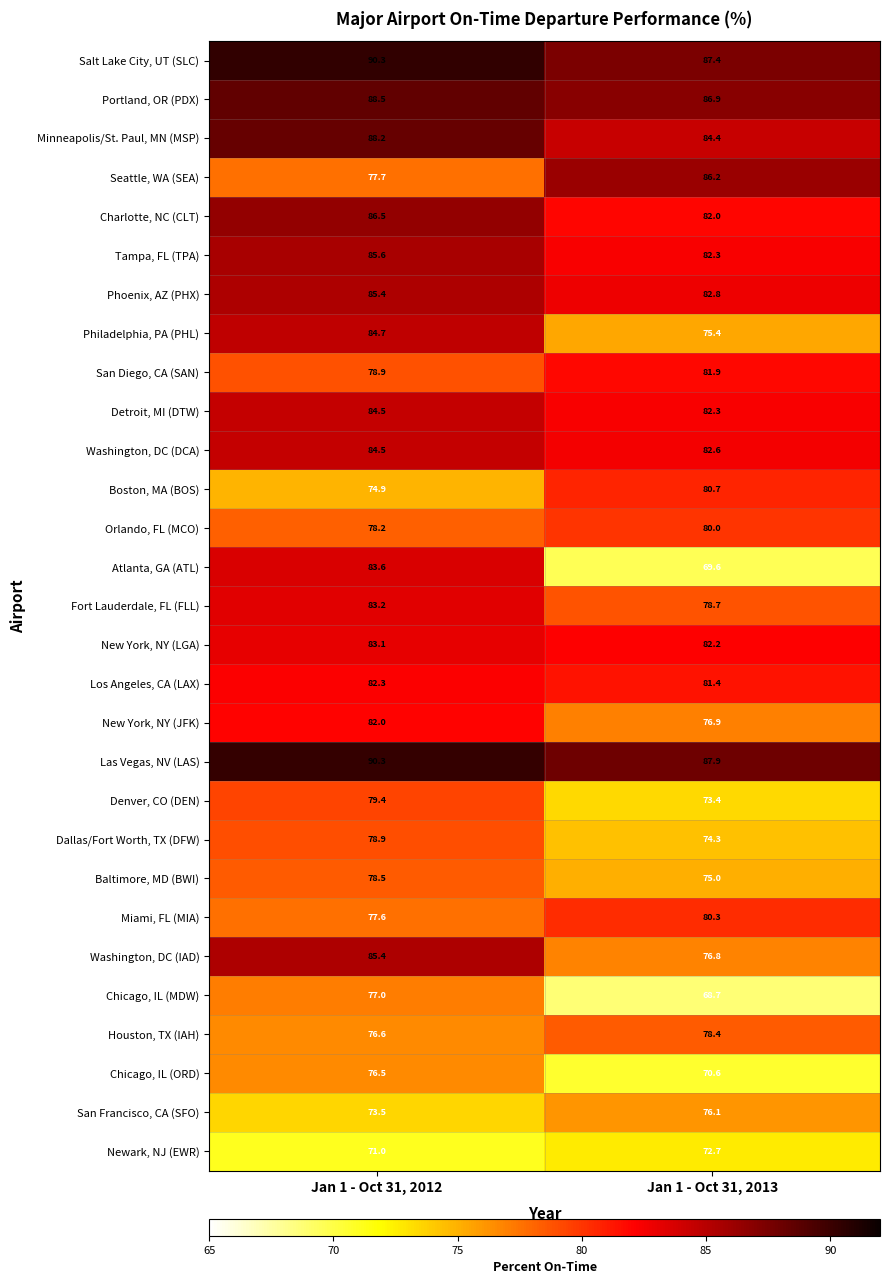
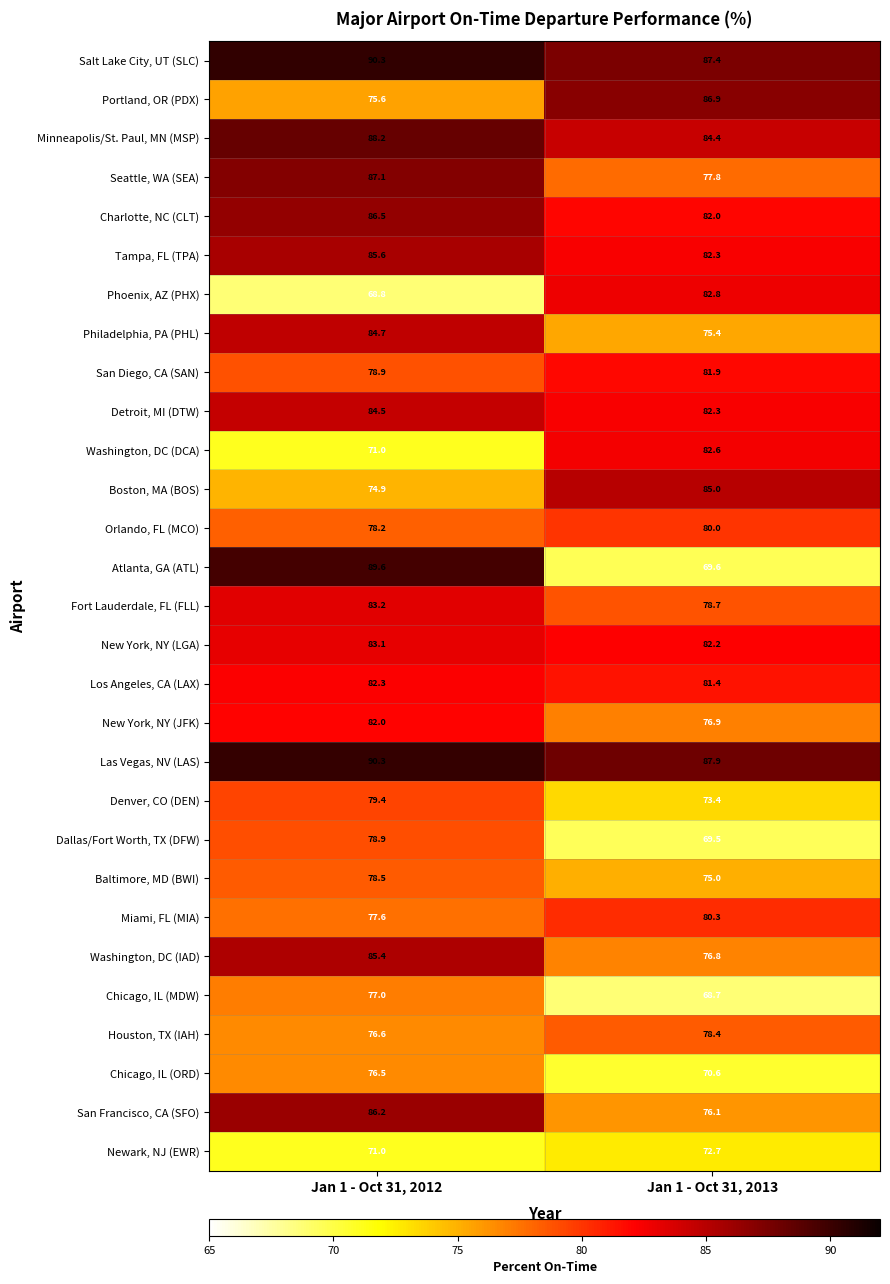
Portland, OR (PDX), Jan 1 - Oct 31, 2012: 88.5 -> 75.6
Seattle, WA (SEA), Jan 1 - Oct 31, 2012: 77.7 -> 87.1
Seattle, WA (SEA), Jan 1 - Oct 31, 2013: 86.2 -> 77.8
Phoenix, AZ (PHX), Jan 1 - Oct 31, 2012: 85.4 -> 68.8
Washington, DC (DCA), Jan 1 - Oct 31, 2012: 84.5 -> 71.0
Boston, MA (BOS), Jan 1 - Oct 31, 2013: 80.7 -> 85.0
Atlanta, GA (ATL), Jan 1 - Oct 31, 2012: 83.6 -> 89.6
Dallas/Fort Worth, TX (DFW), Jan 1 - Oct 31, 2013: 74.3 -> 69.5
San Francisco, CA (SFO), Jan 1 - Oct 31, 2012: 73.5 -> 86.2
